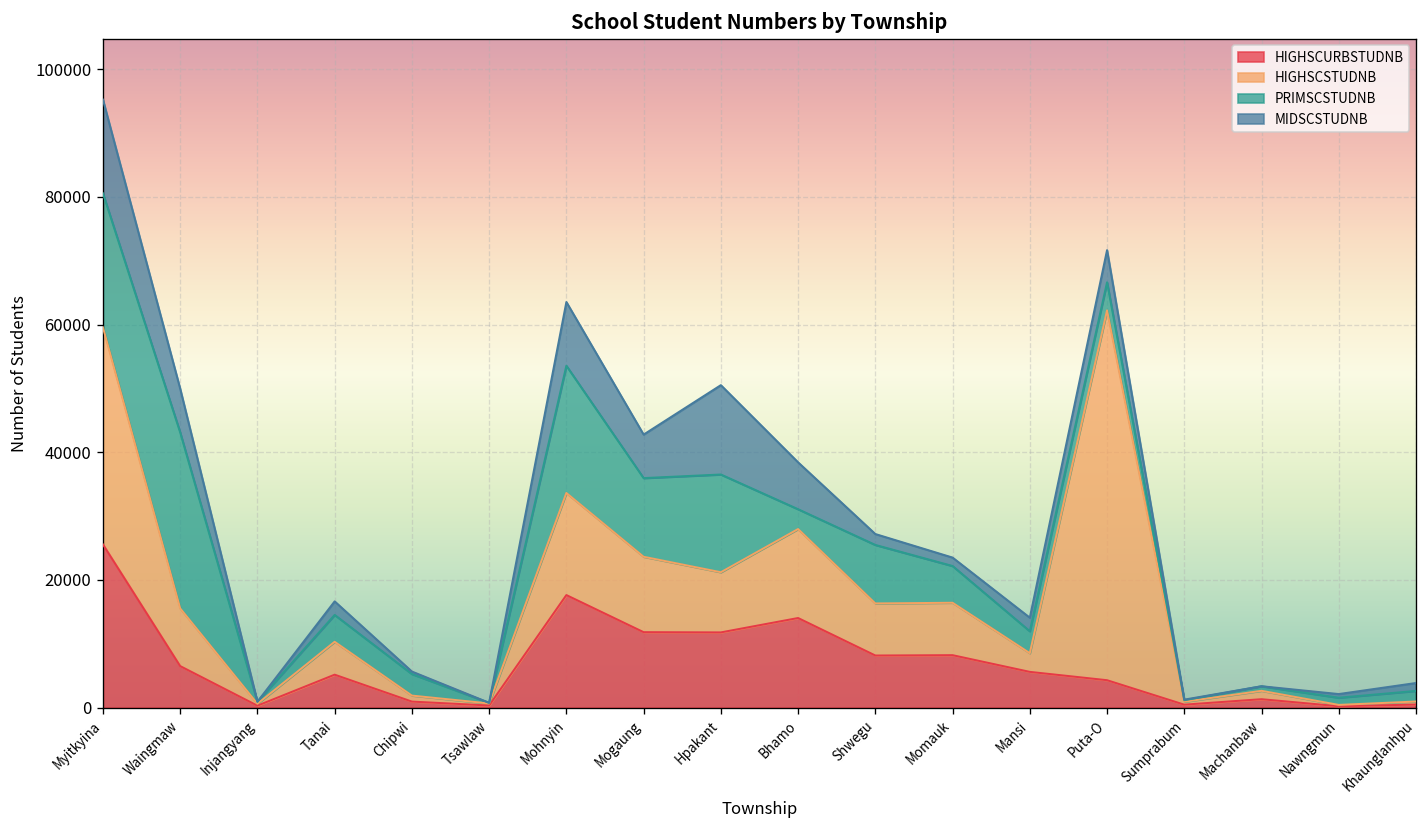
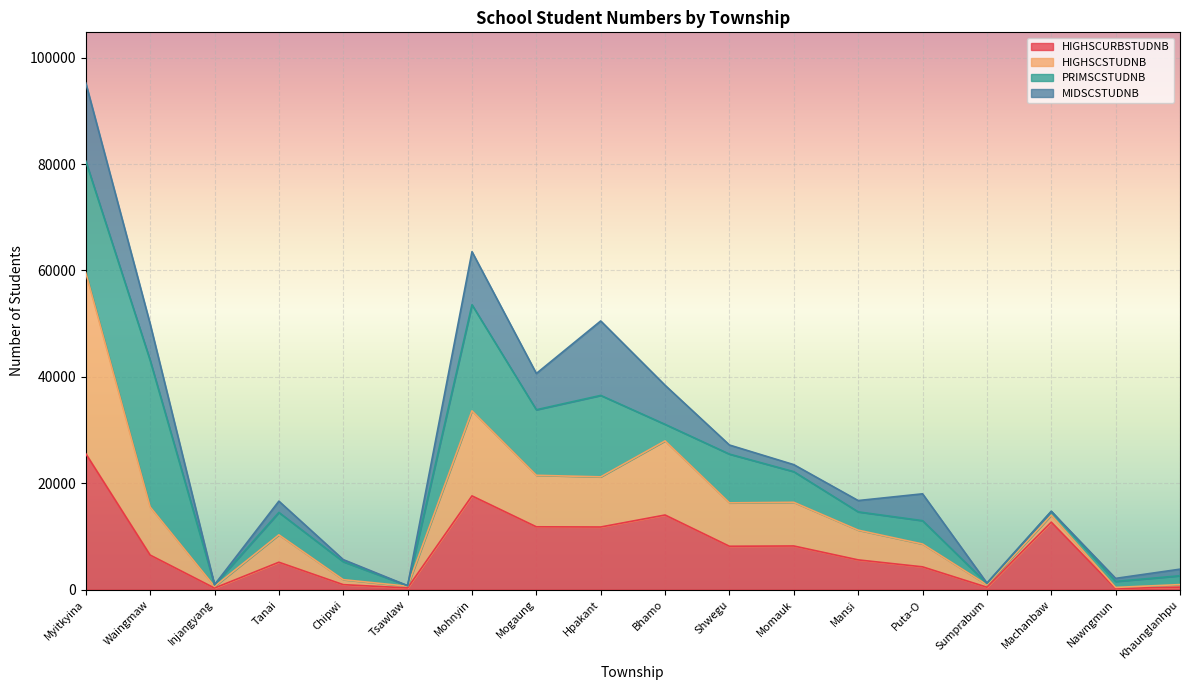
HIGHSCSTUDNB, Mogaung: 12000 -> 10000
HIGHSCSTUDNB, Mansi: 3000 -> 6000
HIGHSCSTUDNB, Puta-O: 58000 -> 4000
HIGHSCURBSTUDNB, Machanbaw: 1000 -> 13000
